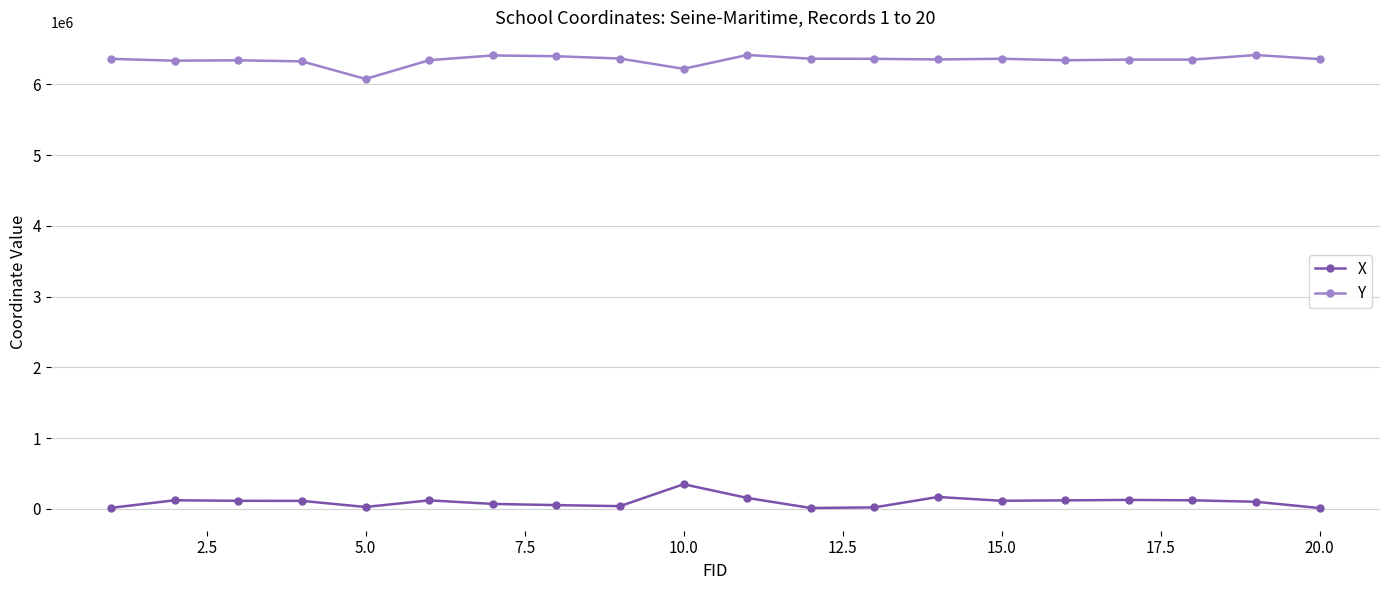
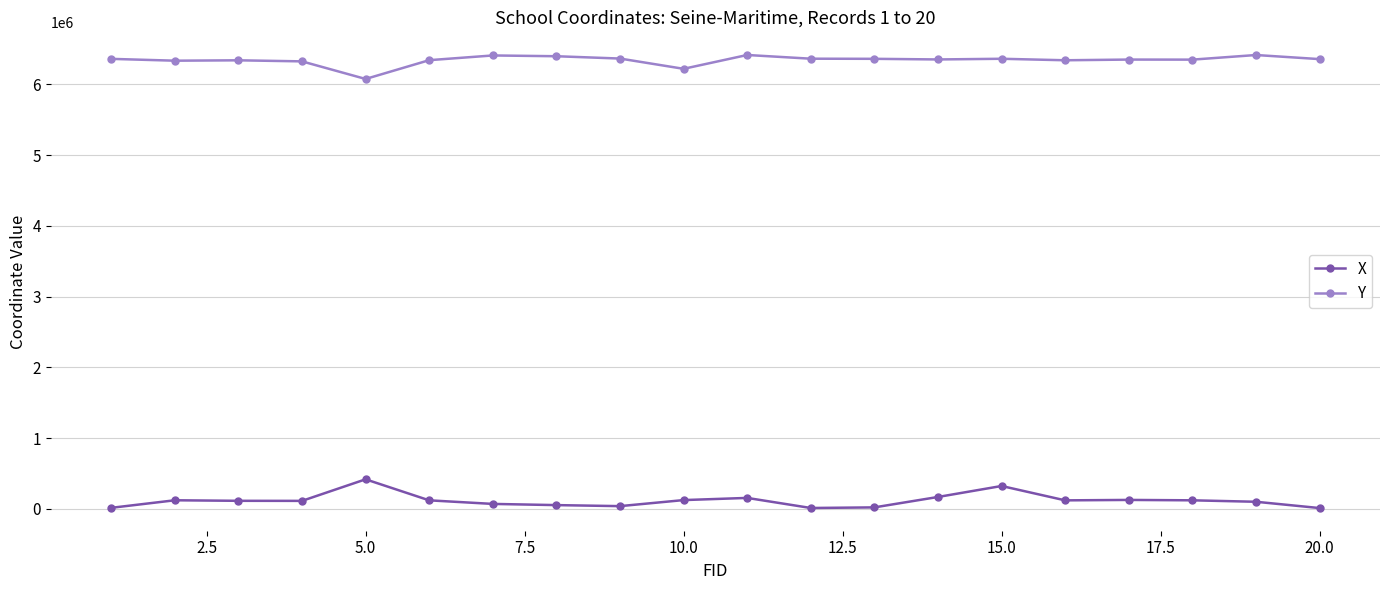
X, 5.0: 0 -> 400000
X, 10.0: 300000 -> 100000
X, 15.0: 100000 -> 300000
